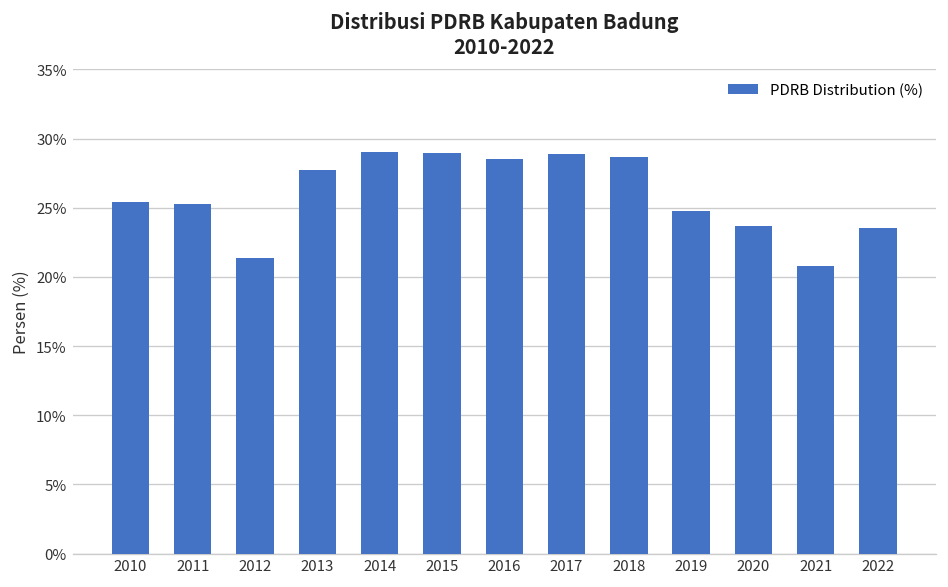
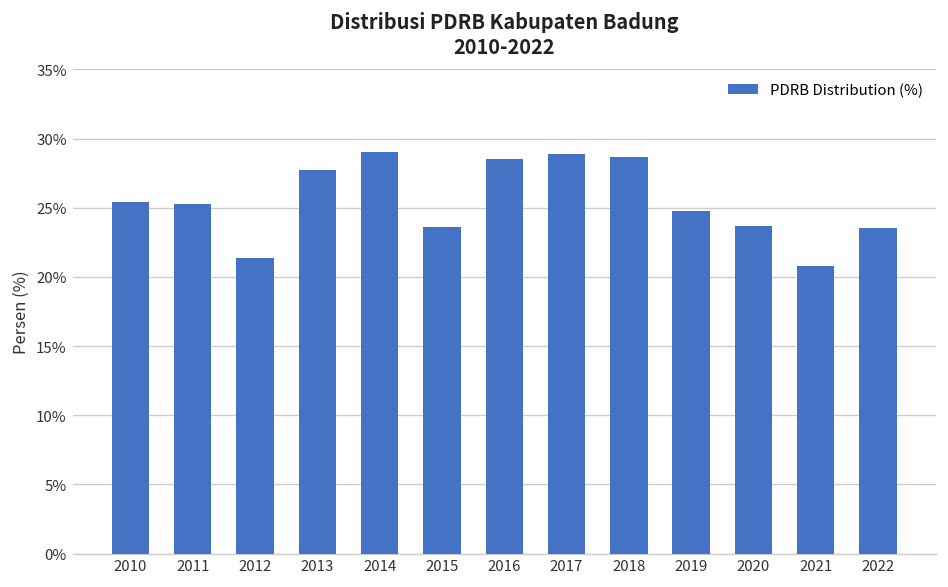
2015: 29.0% -> 23.6%
